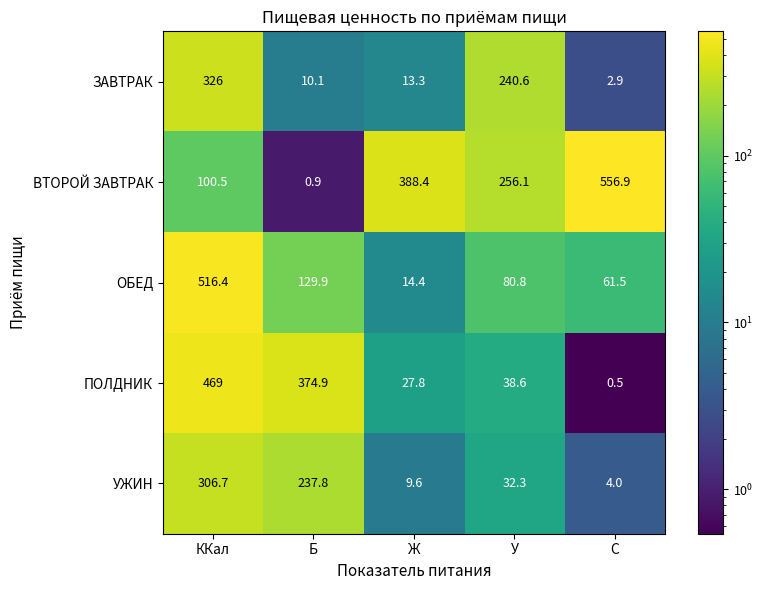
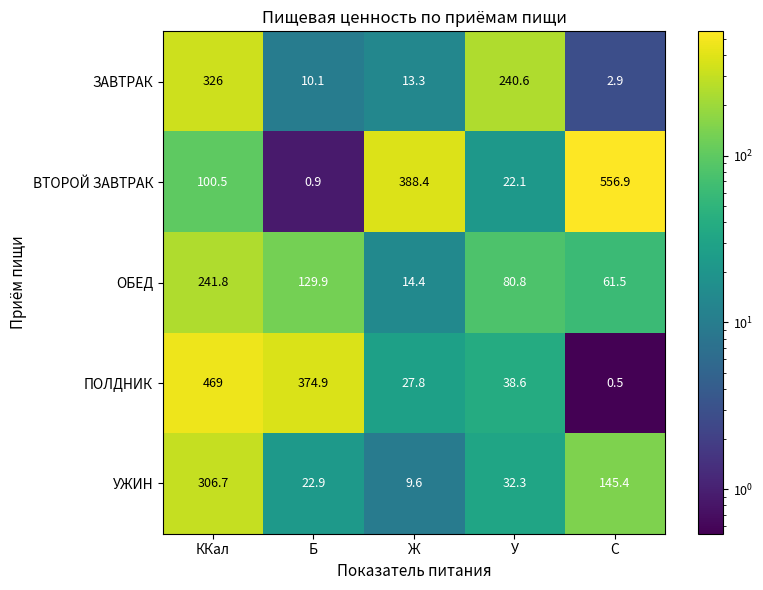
ВТОРОЙ ЗАВТРАК, У: 256.1 -> 22.1
ОБЕД, ККал: 516.4 -> 241.8
УЖИН, Б: 237.8 -> 22.9
УЖИН, C: 4.0 -> 145.4
